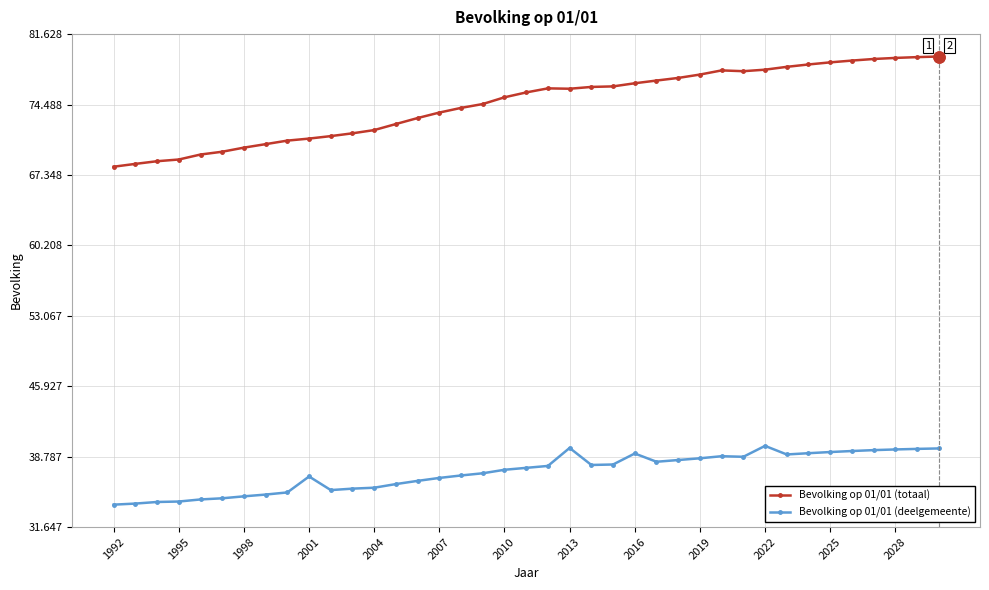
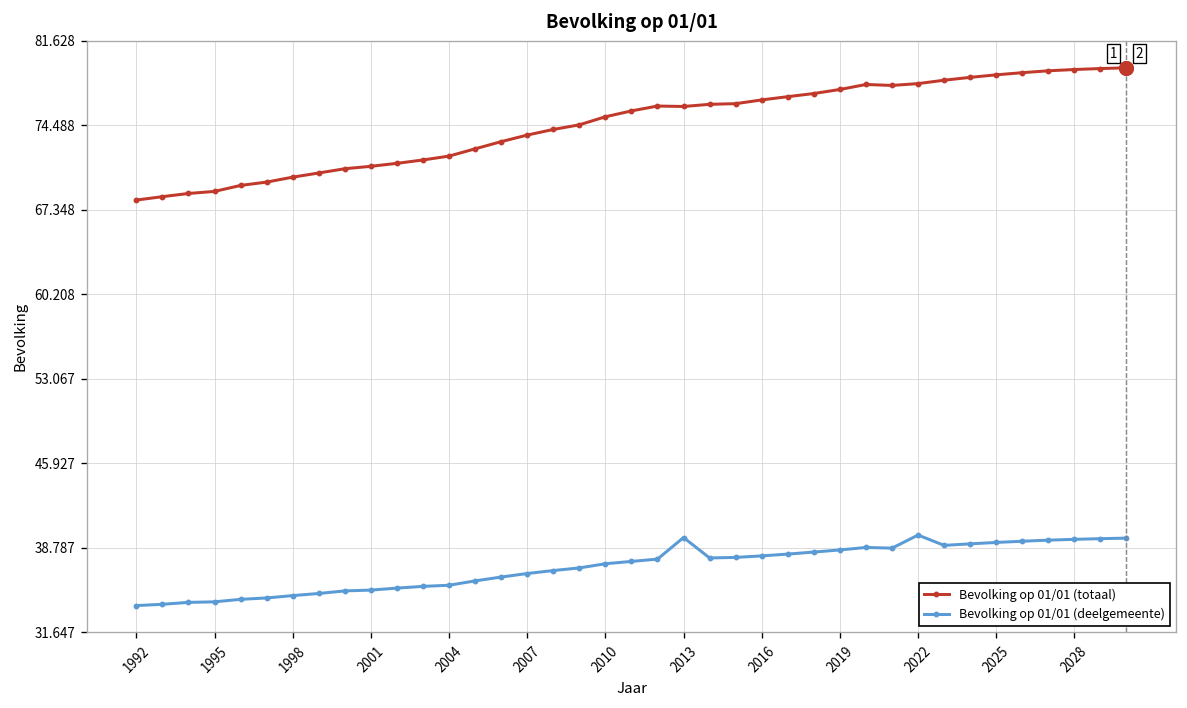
Bevolking op 01/01 (deelgemeente), 2001: 37 -> 35
Bevolking op 01/01 (deelgemeente), 2016: 39 -> 38
